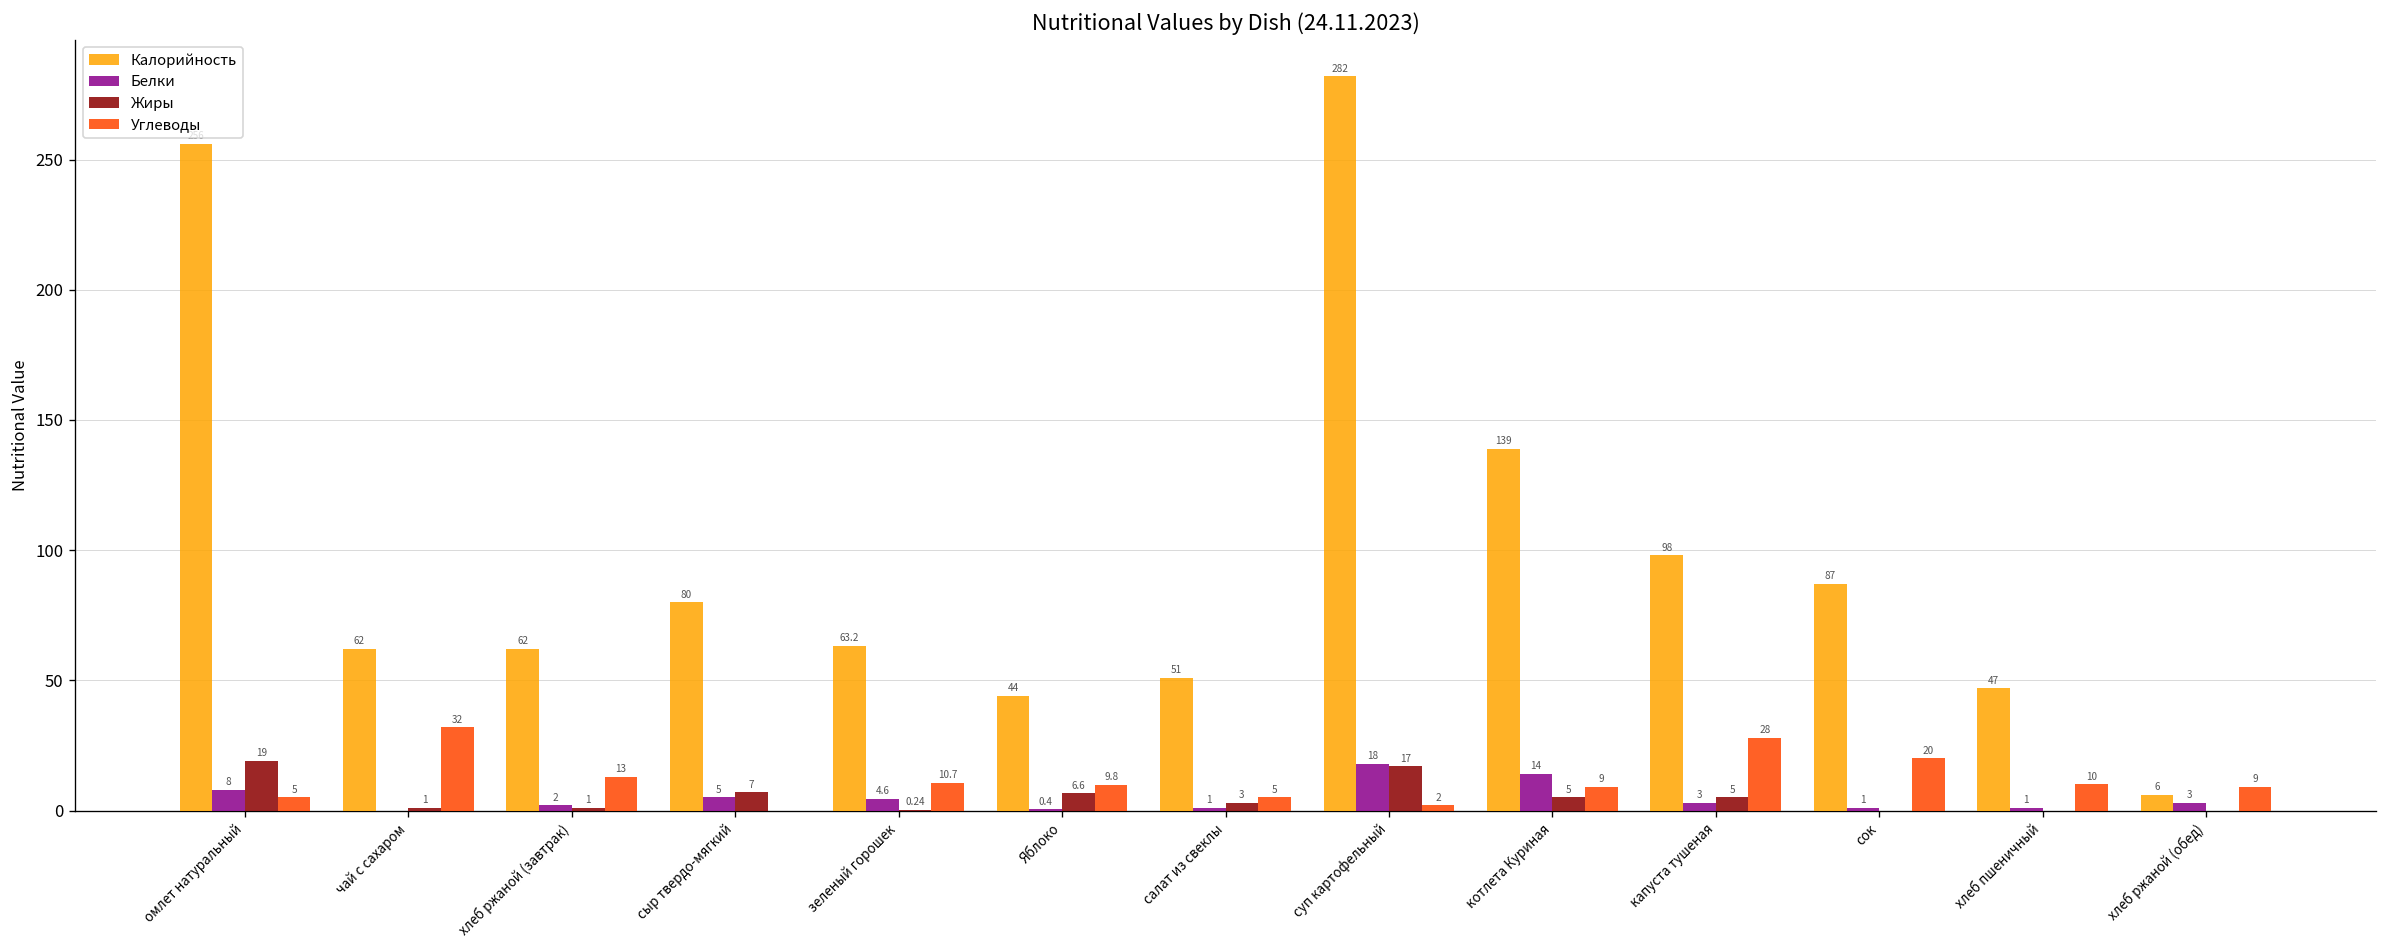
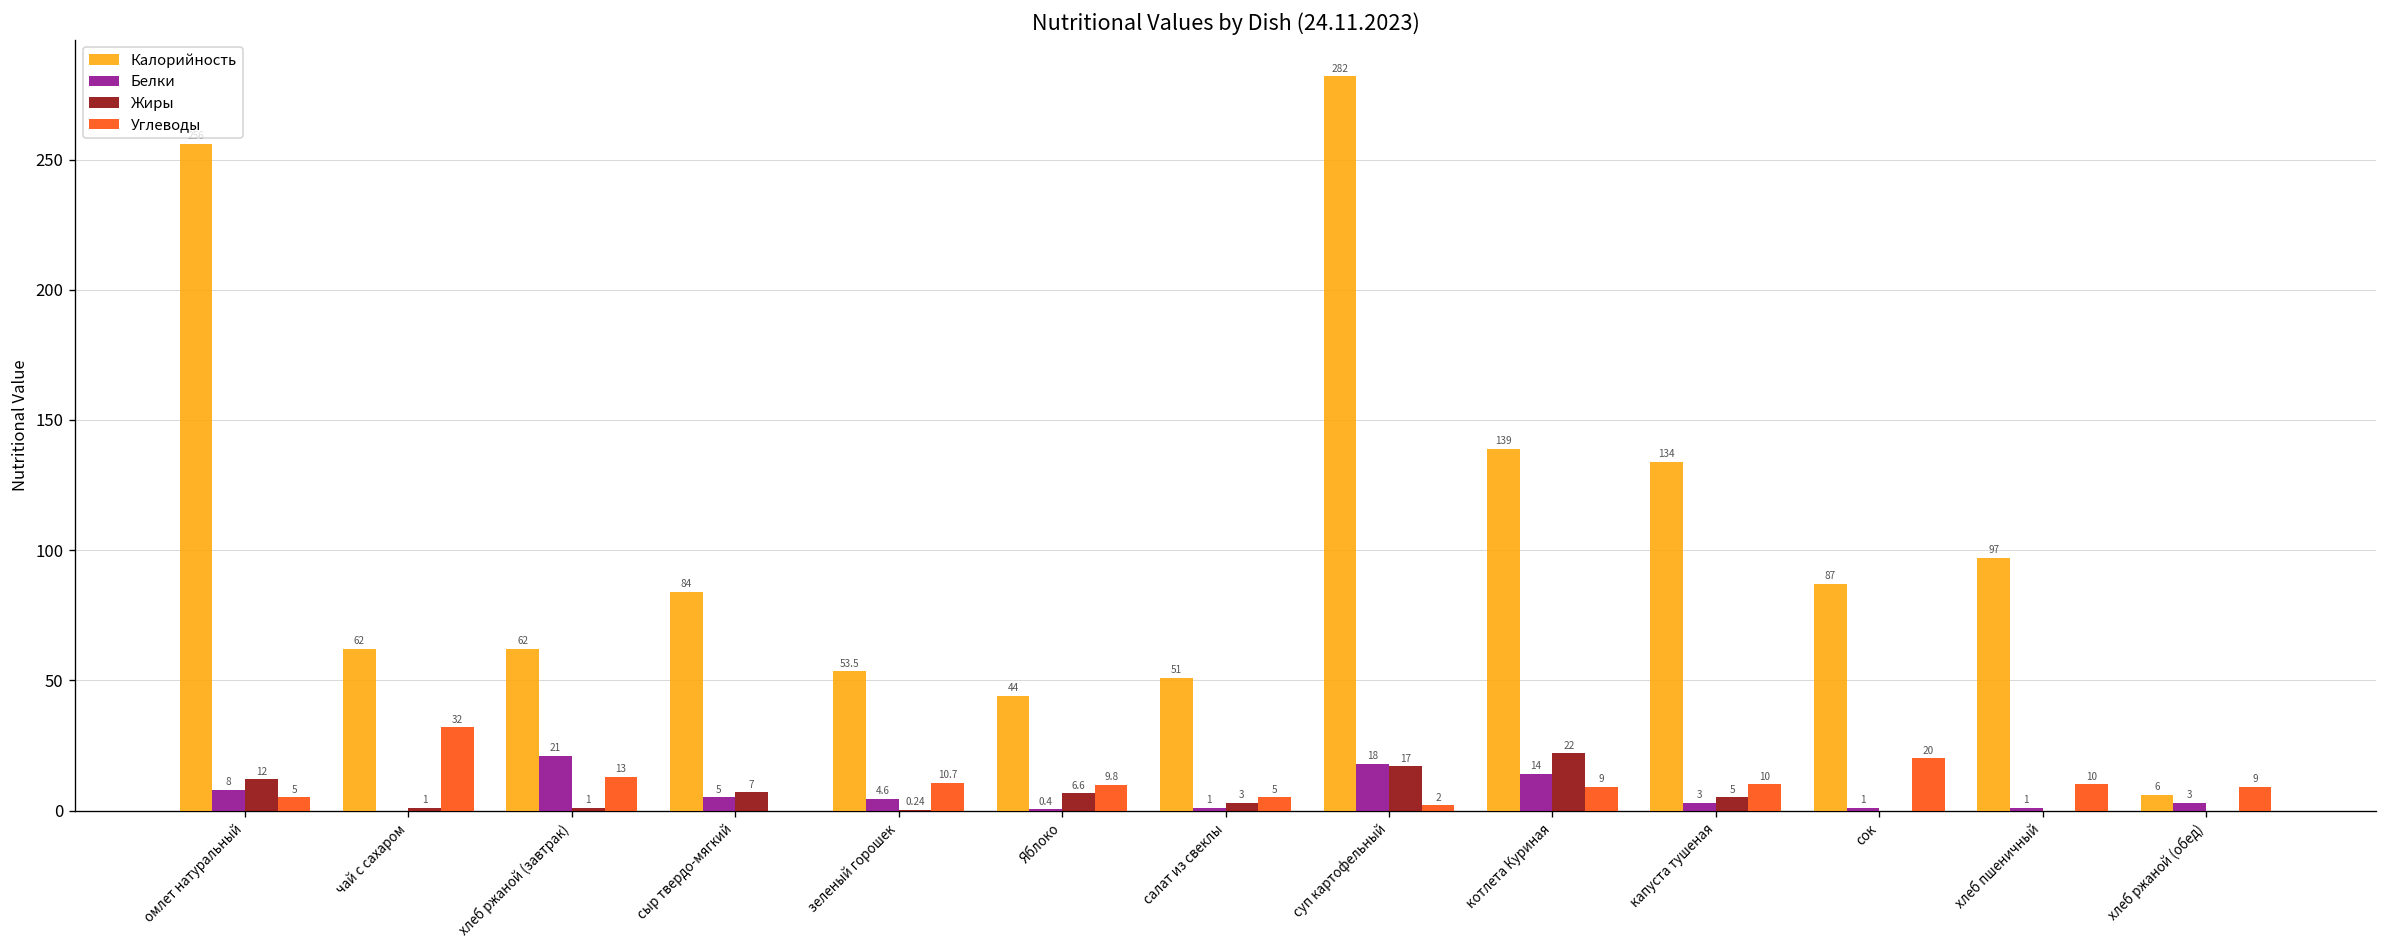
Жиры, омлет натуральный: 19 -> 12
Белки, хлеб ржаной (завтрак): 2 -> 21
Калорийность, сыр твердо-мягкий: 80 -> 84
Калорийность, зеленый горошек: 63.2 -> 53.5
Жиры, котлета Куриная: 5 -> 22
Калорийность, капуста тушеная: 98 -> 134
Углеводы, капуста тушеная: 28 -> 10
Калорийность, хлеб пшеничный: 47 -> 97
